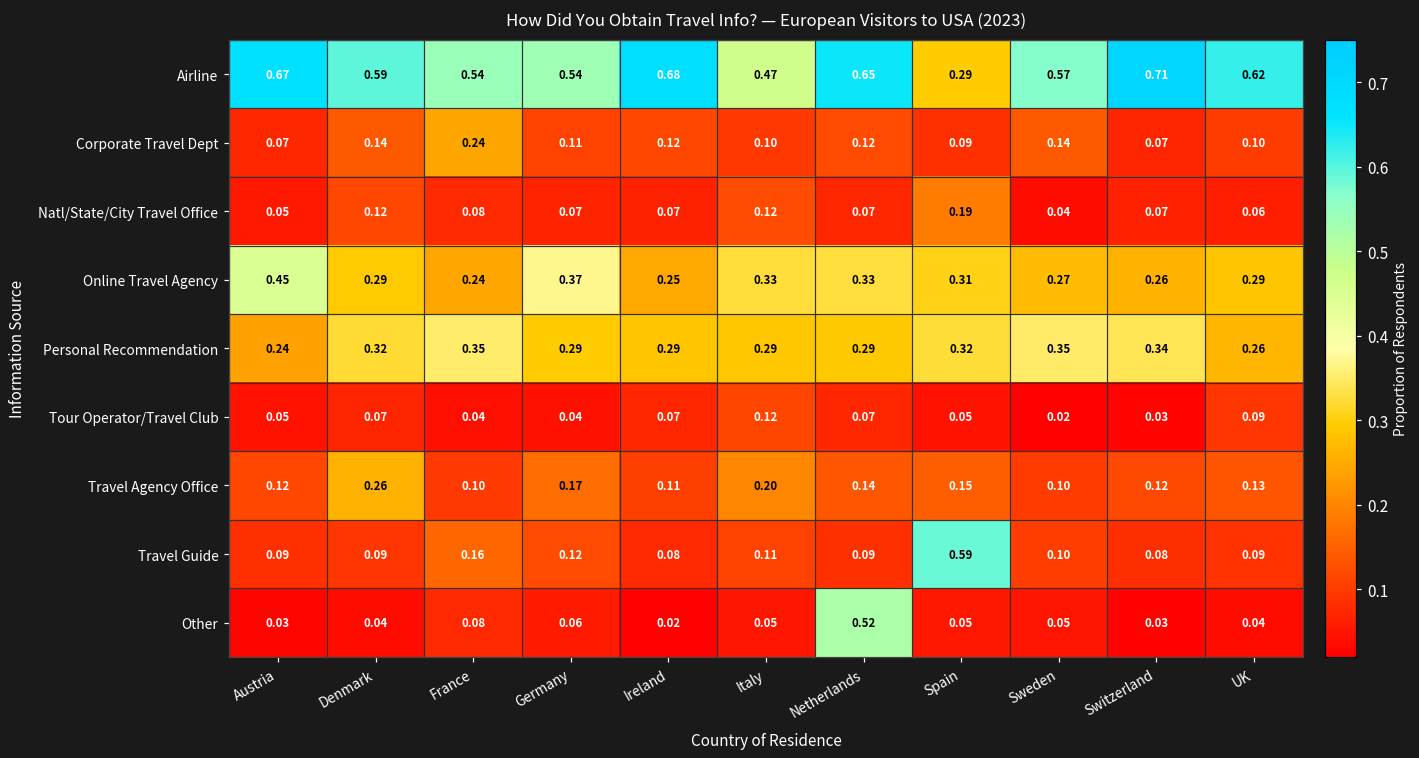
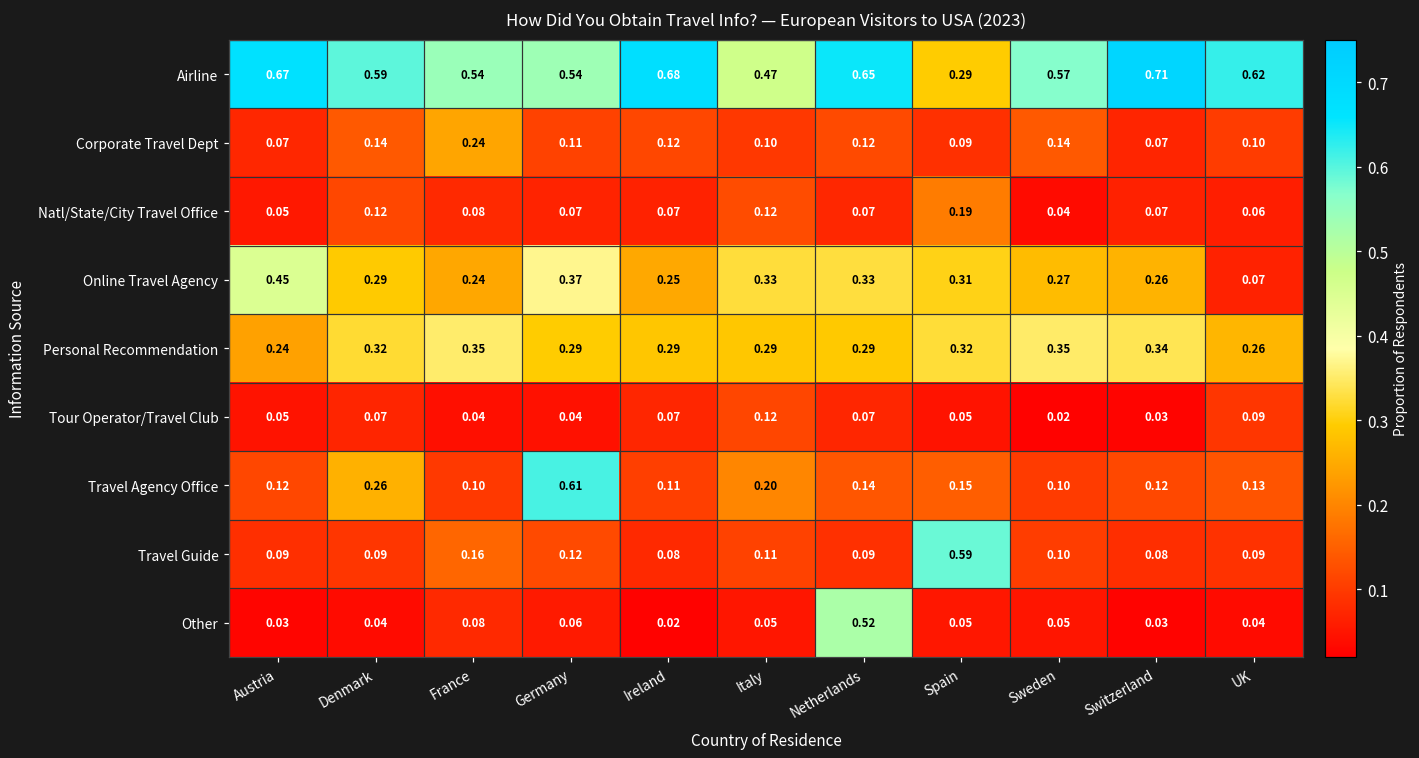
Online Travel Agency, UK: 0.29 -> 0.07
Travel Agency Office, Germany: 0.17 -> 0.61
